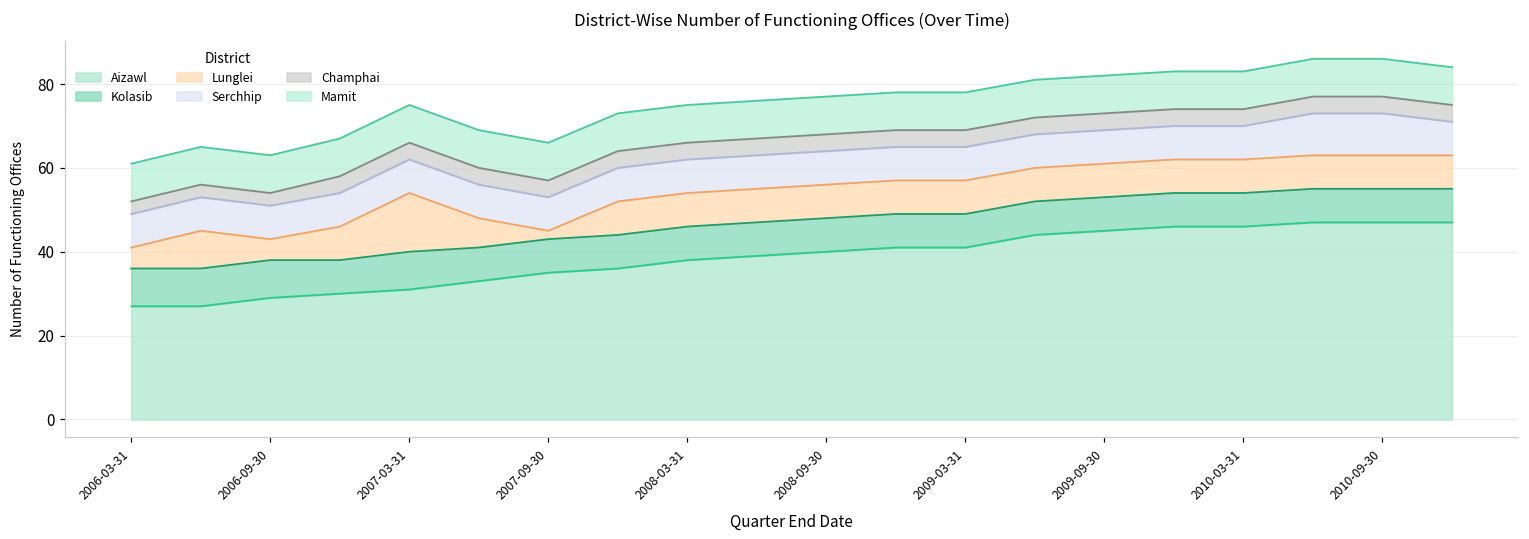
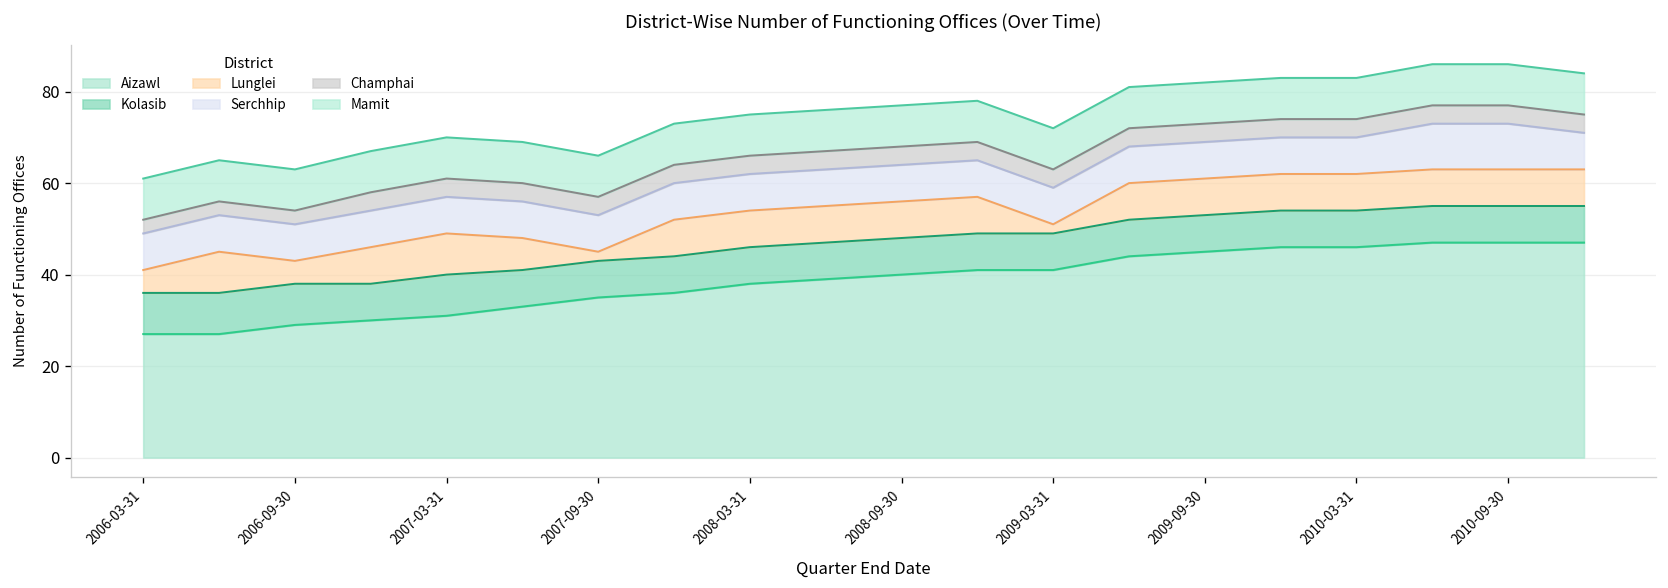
Lunglei, 2007-03-31: 14 -> 9
Lunglei, 2009-03-31: 8 -> 2
